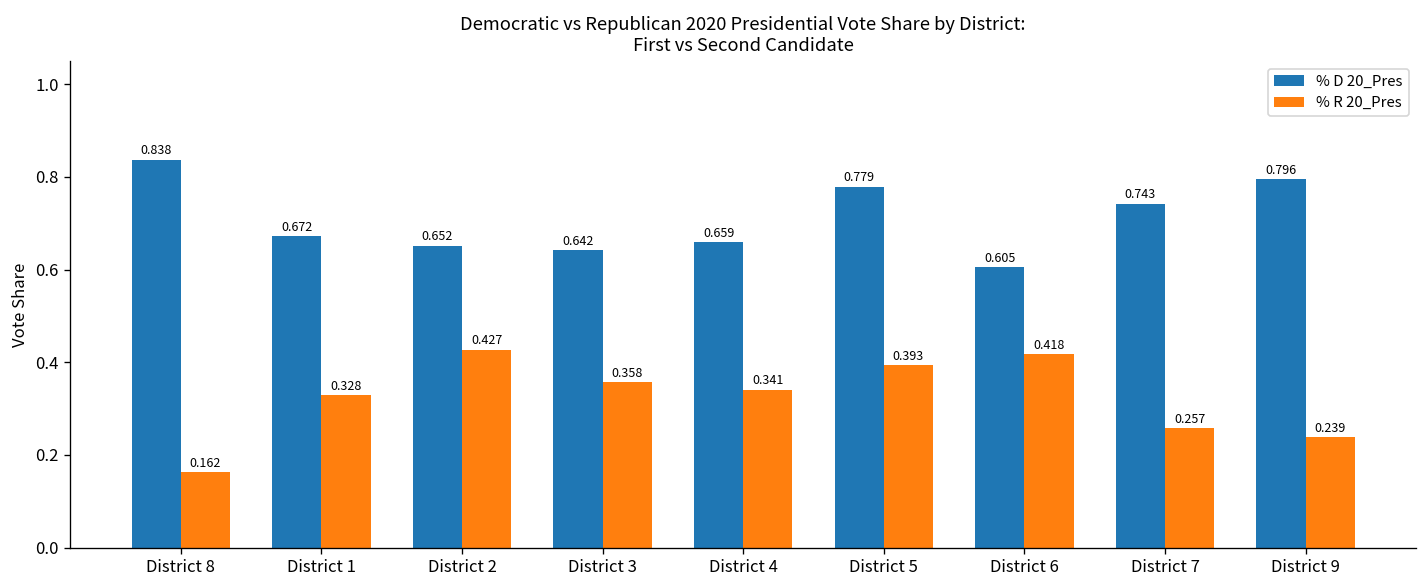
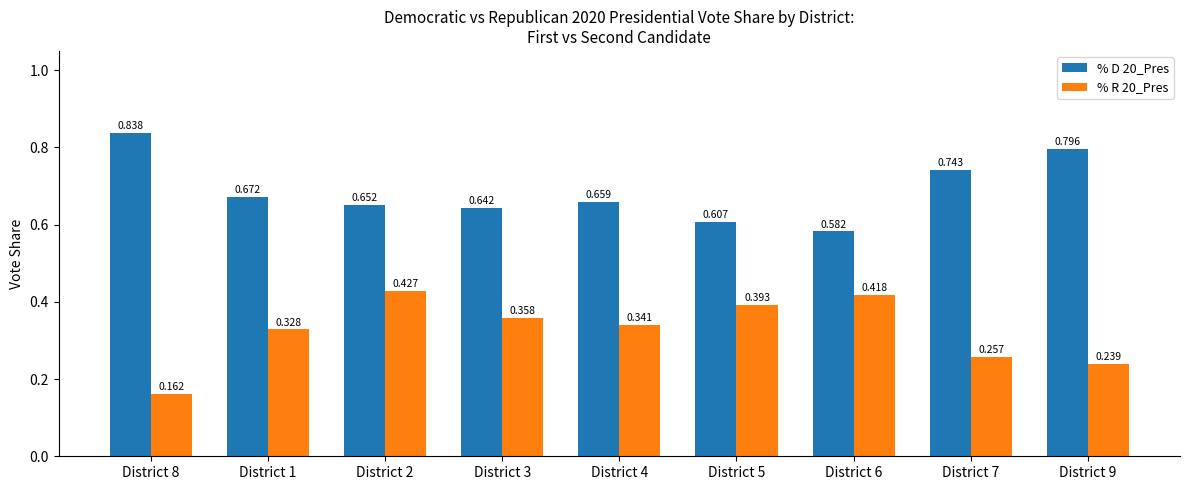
% D 20_Pres, District 5: 0.779 -> 0.607
% D 20_Pres, District 6: 0.605 -> 0.582
